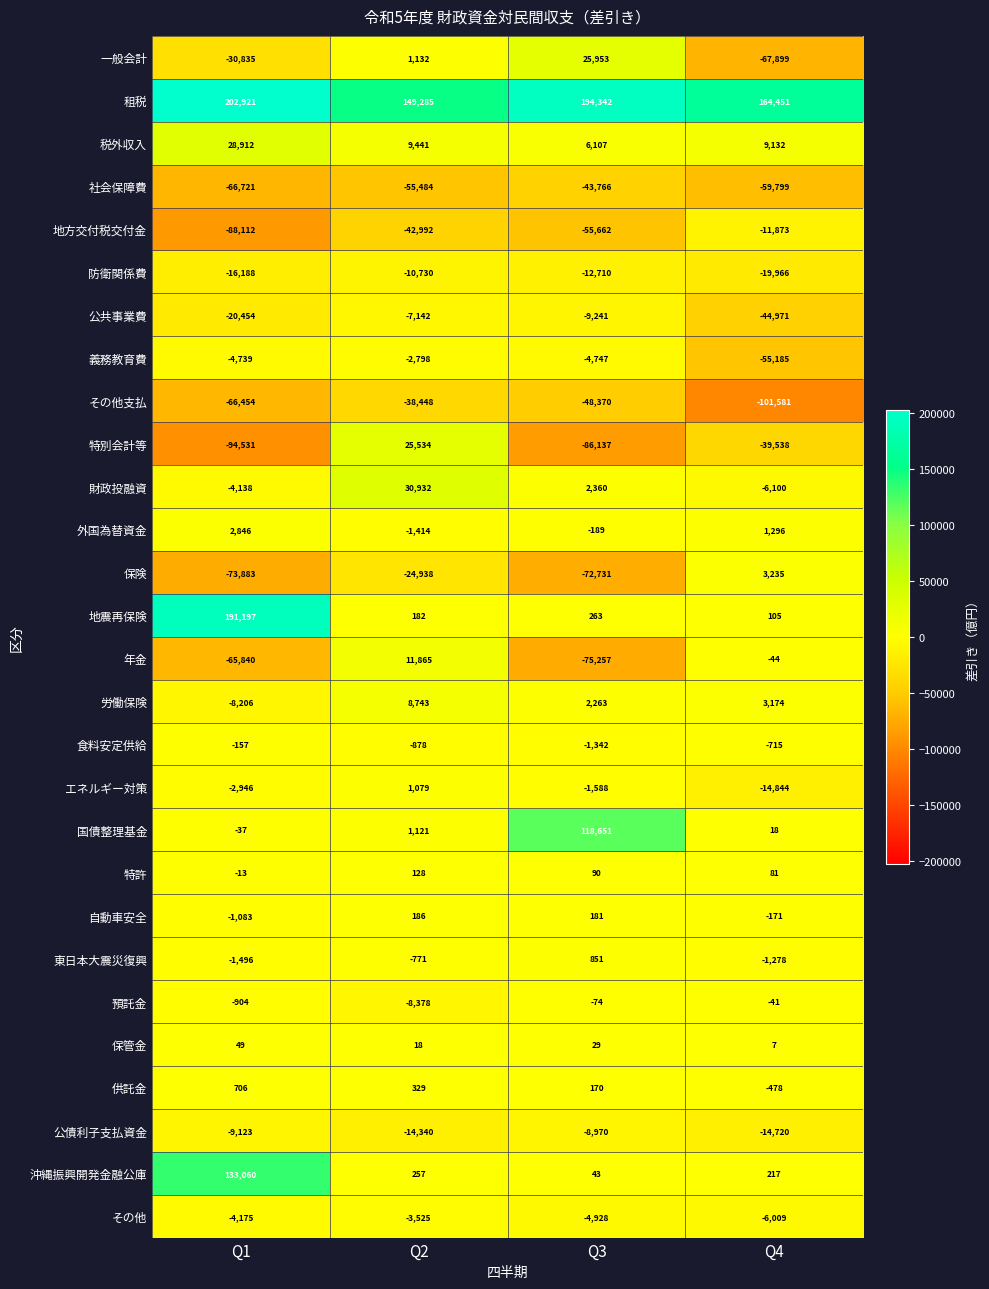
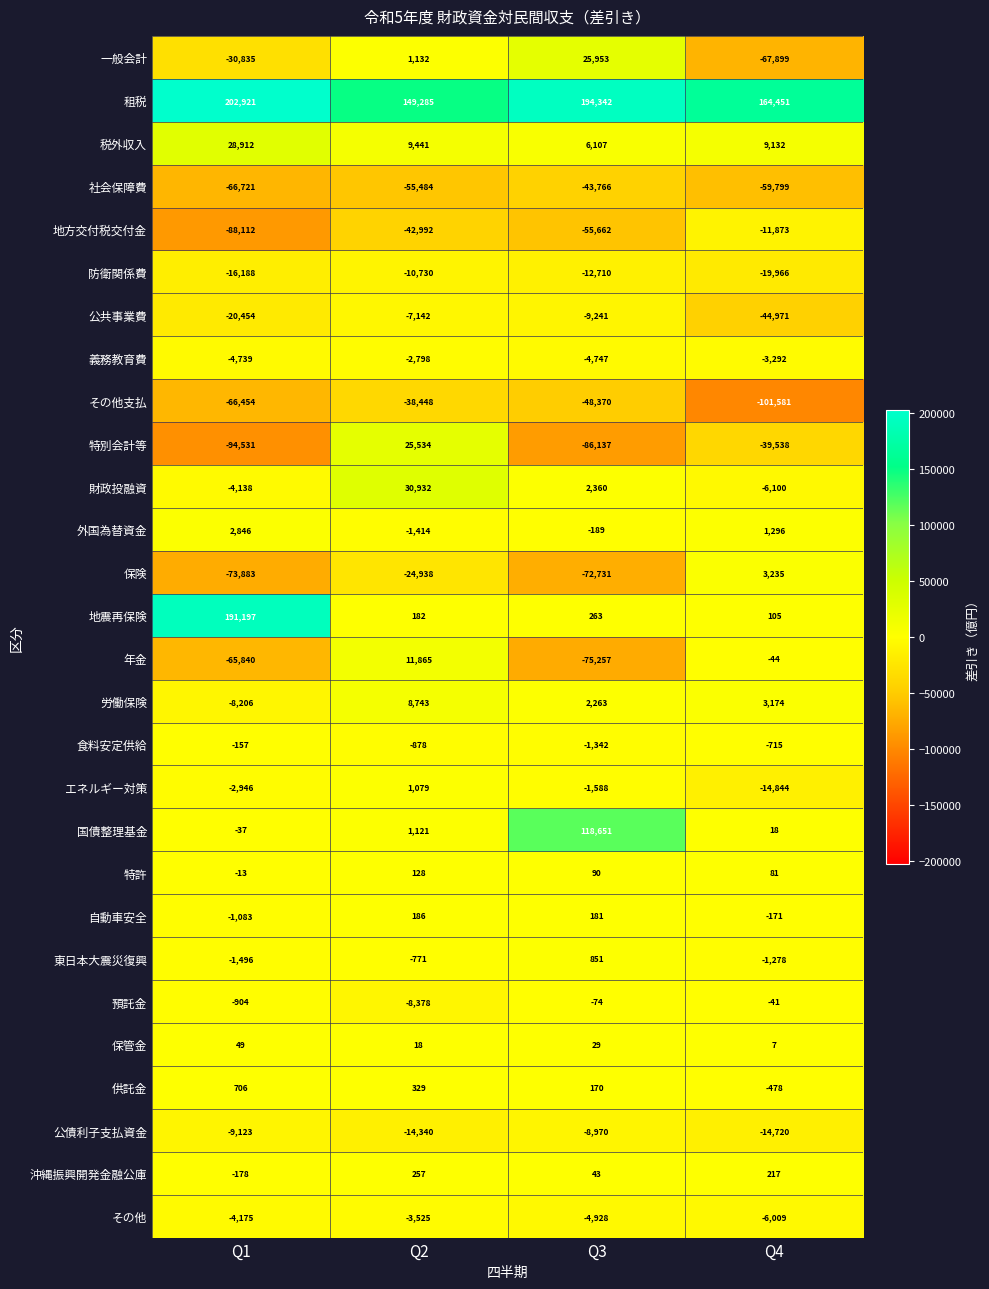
義務教育費, Q4: -55,185 -> -3,292
沖縄振興開発金融公庫, Q1: 133,060 -> -178
